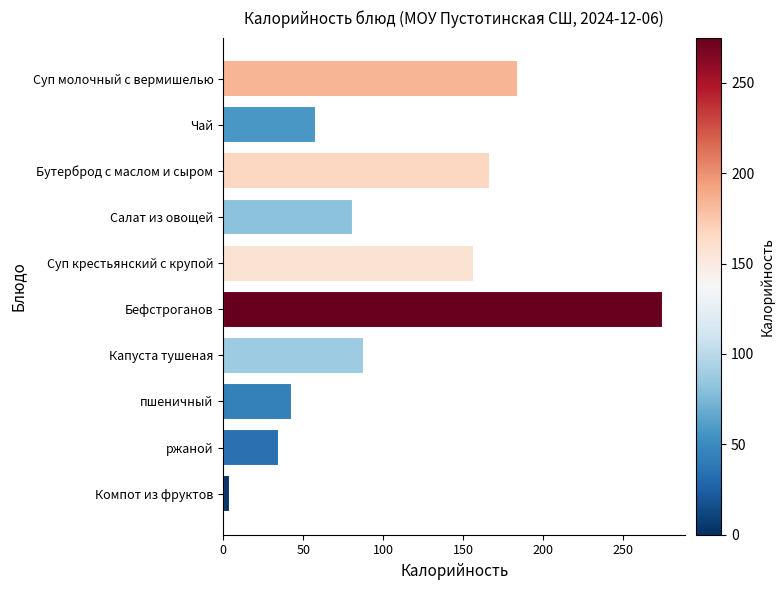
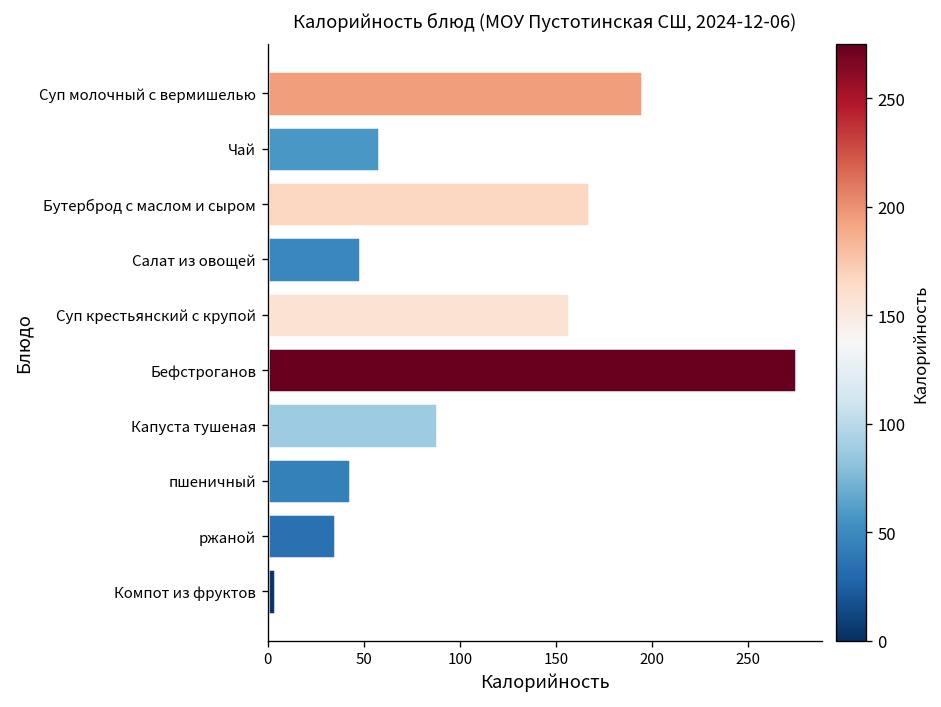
Суп молочный с вермишелью: 184 -> 195
Салат из овощей: 81 -> 48
